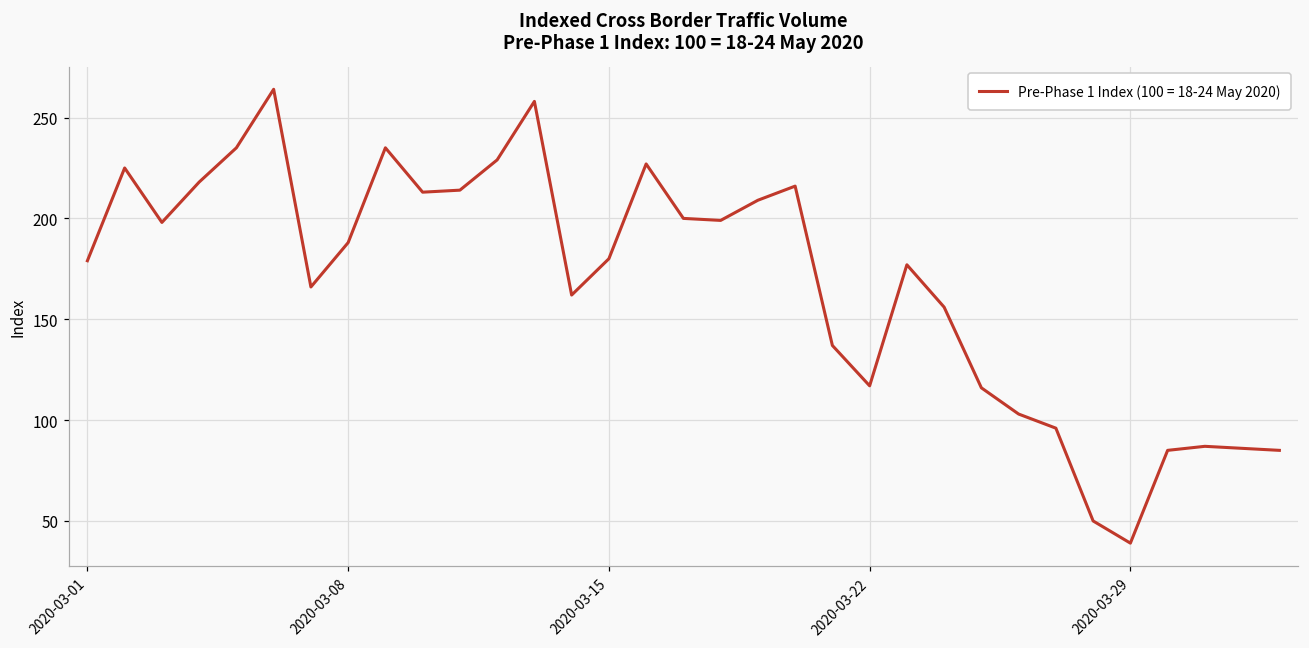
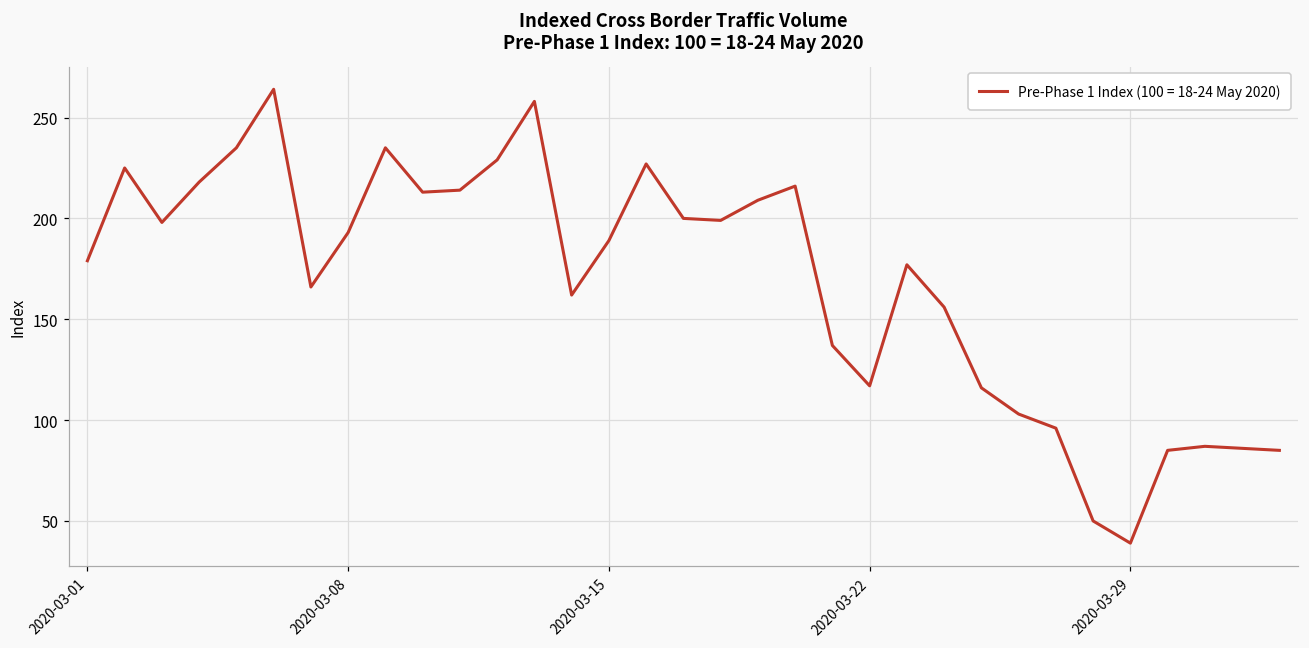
2020-03-08: 188 -> 193
2020-03-15: 180 -> 189
